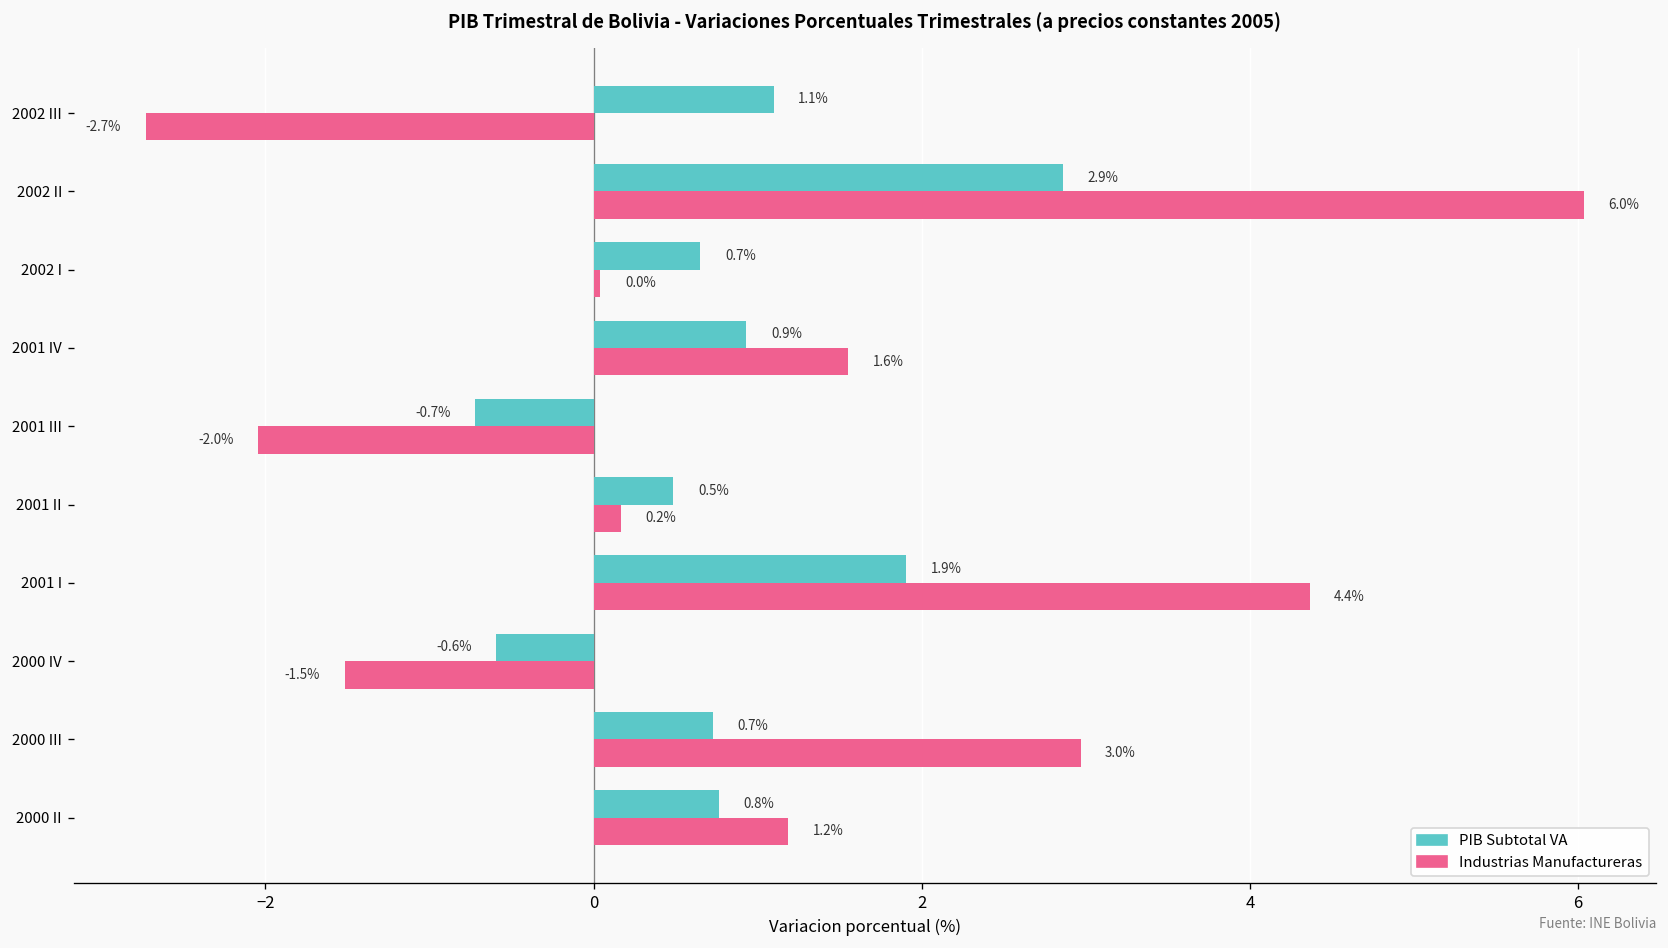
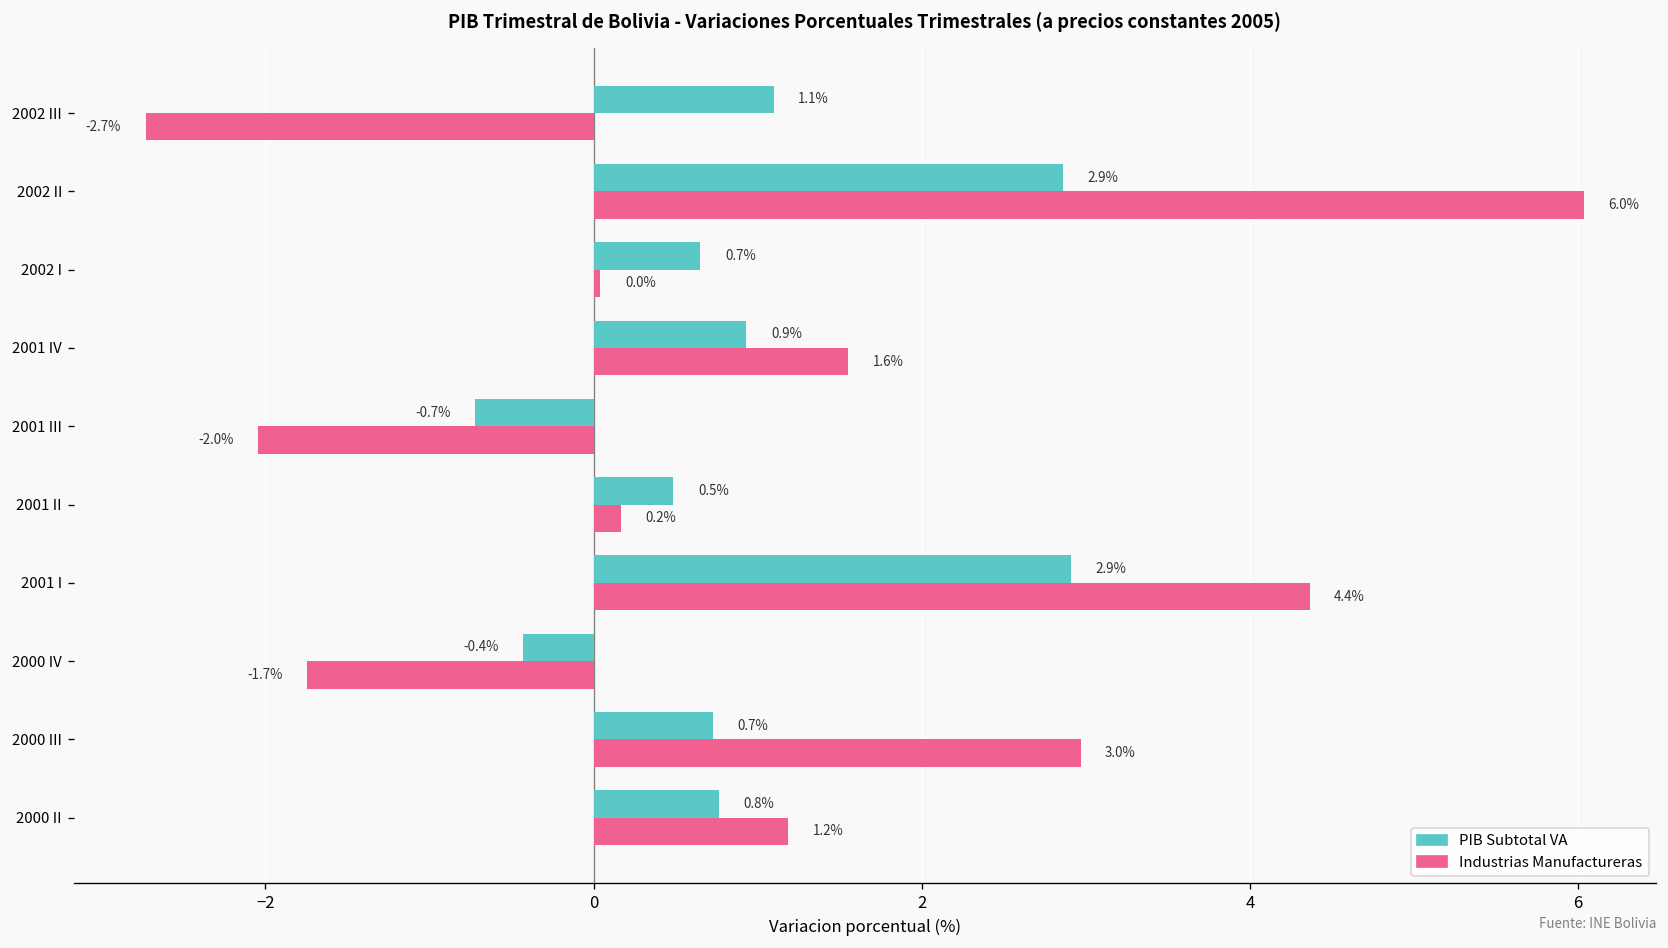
PIB Subtotal VA, 2001 I: 1.9% -> 2.9%
PIB Subtotal VA, 2000 IV: -0.6% -> -0.4%
Industrias Manufactureras, 2000 IV: -1.5% -> -1.7%
